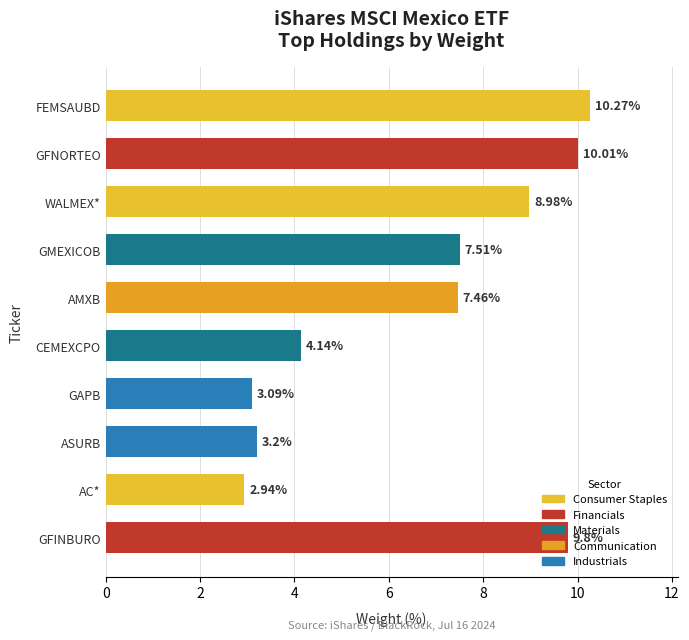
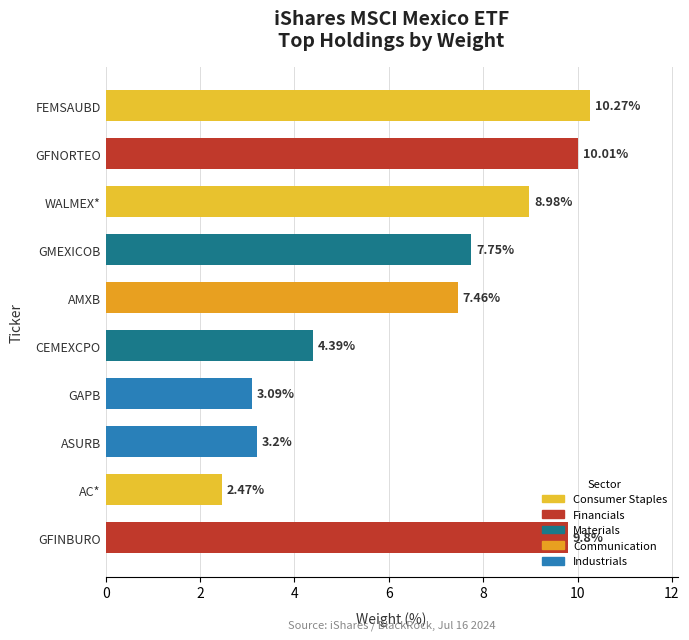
GMEXICOB: 7.51% -> 7.75%
CEMEXCPO: 4.14% -> 4.39%
AC*: 2.94% -> 2.47%
